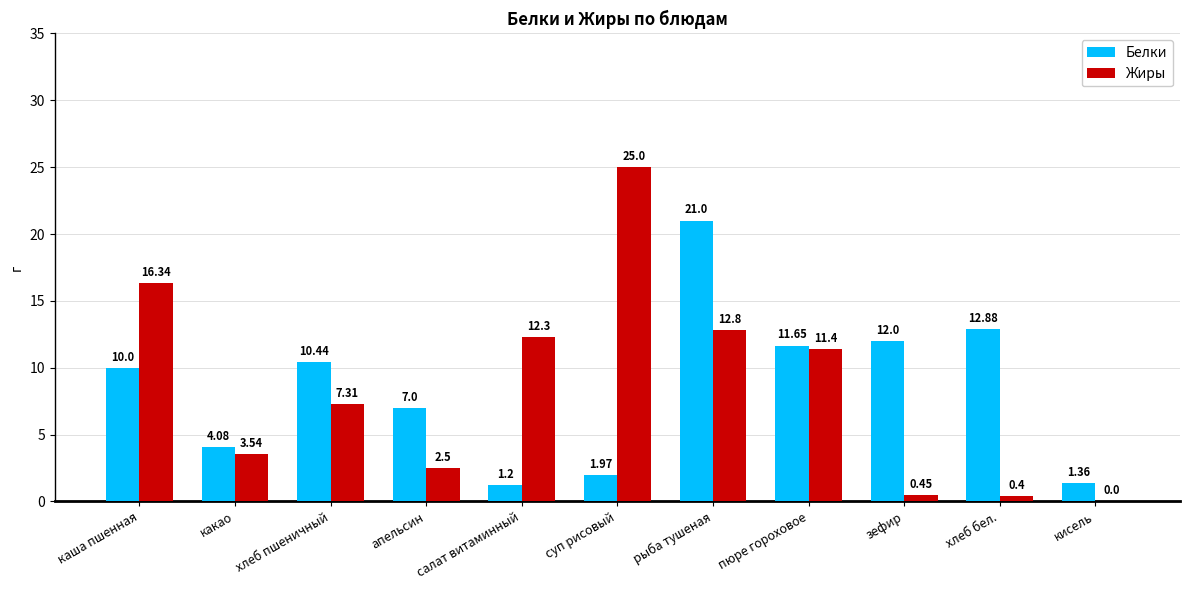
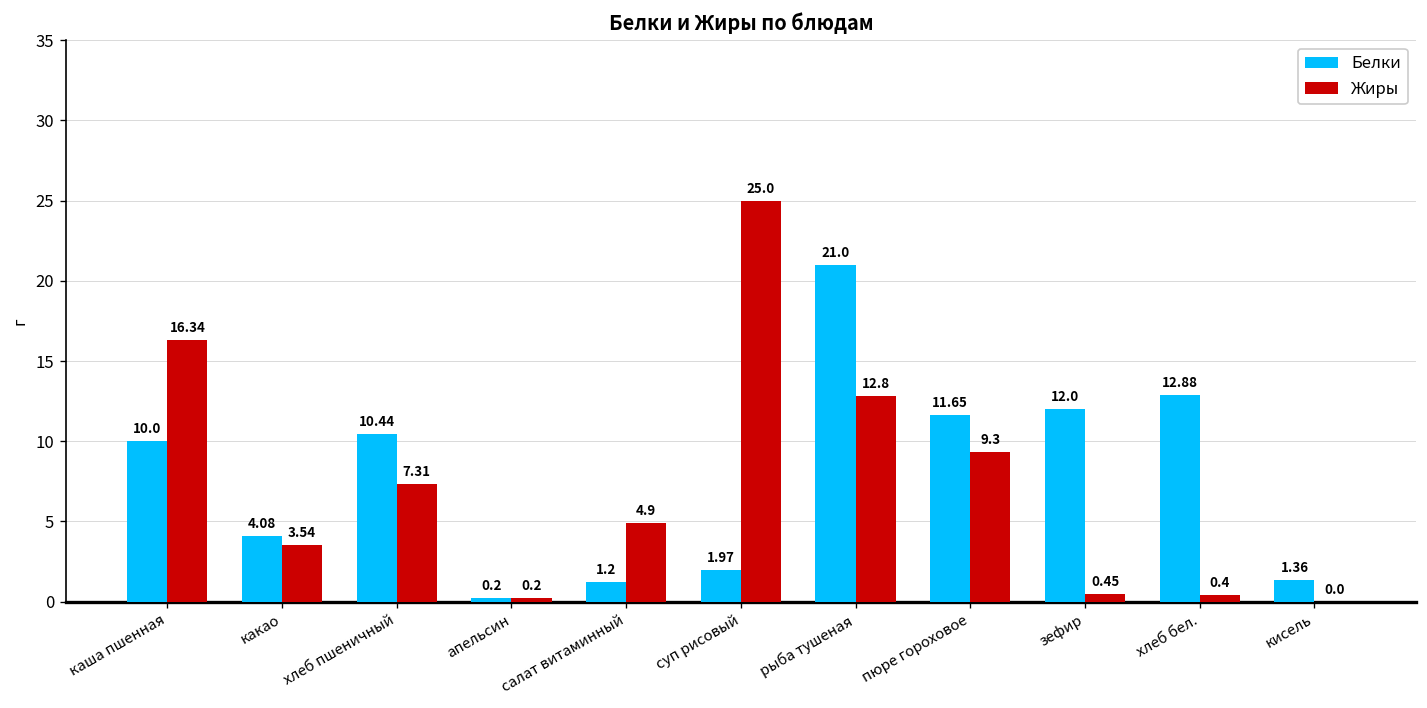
Белки, апельсин: 7.0 -> 0.2
Жиры, апельсин: 2.5 -> 0.2
Жиры, салат витаминный: 12.3 -> 4.9
Жиры, пюре гороховое: 11.4 -> 9.3
